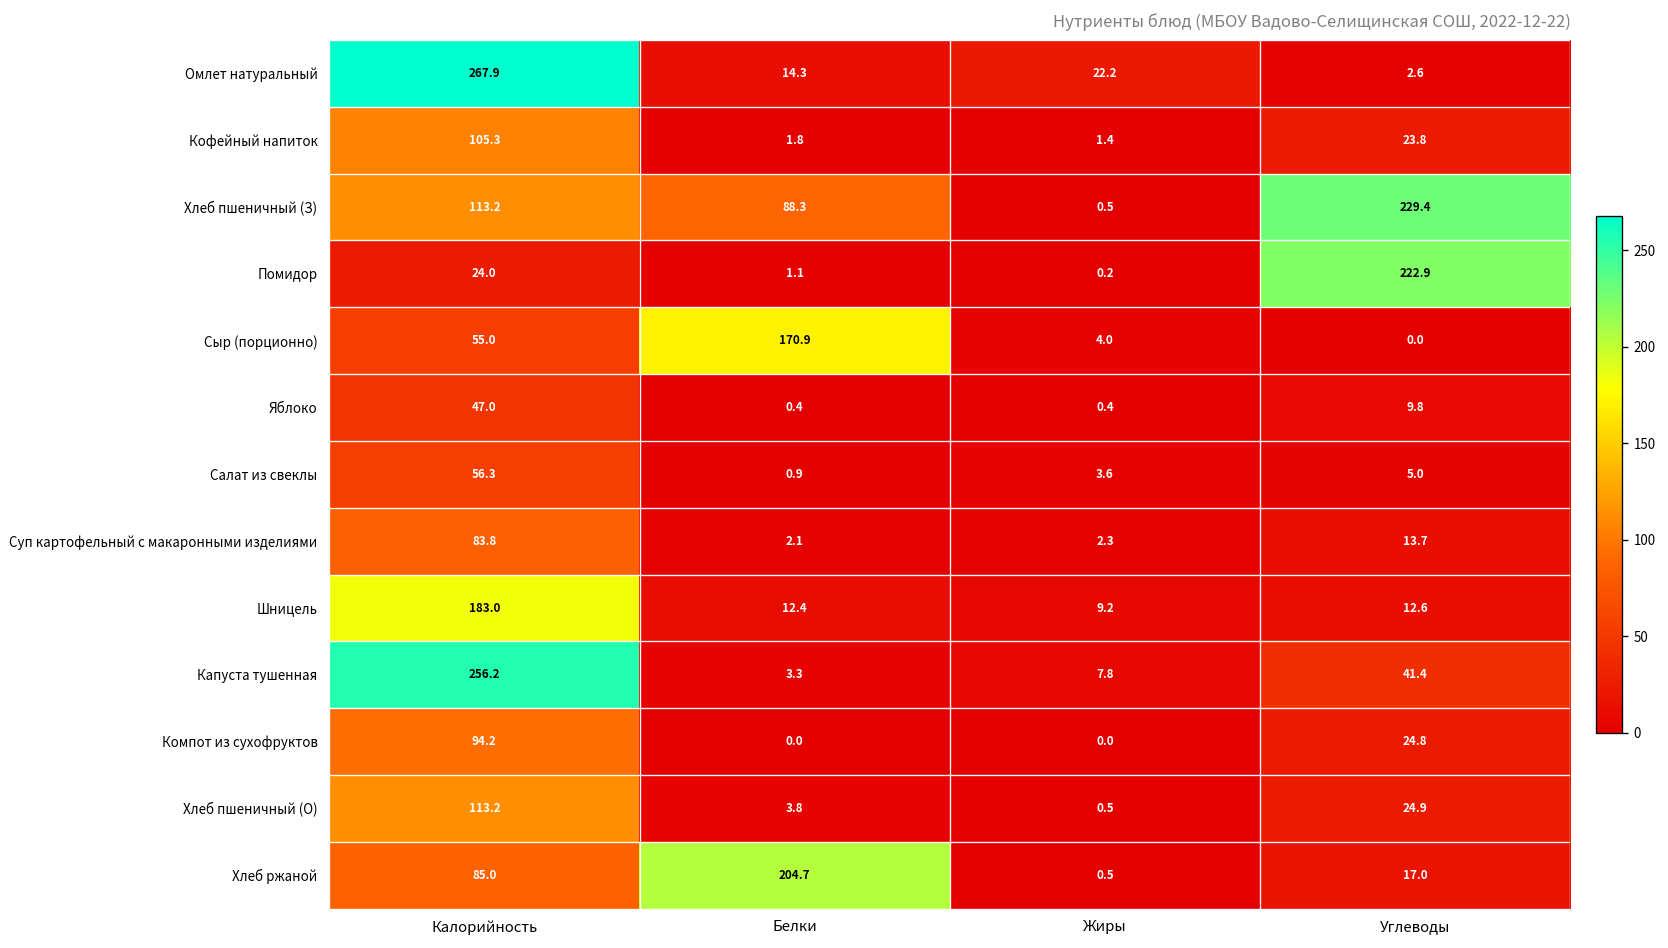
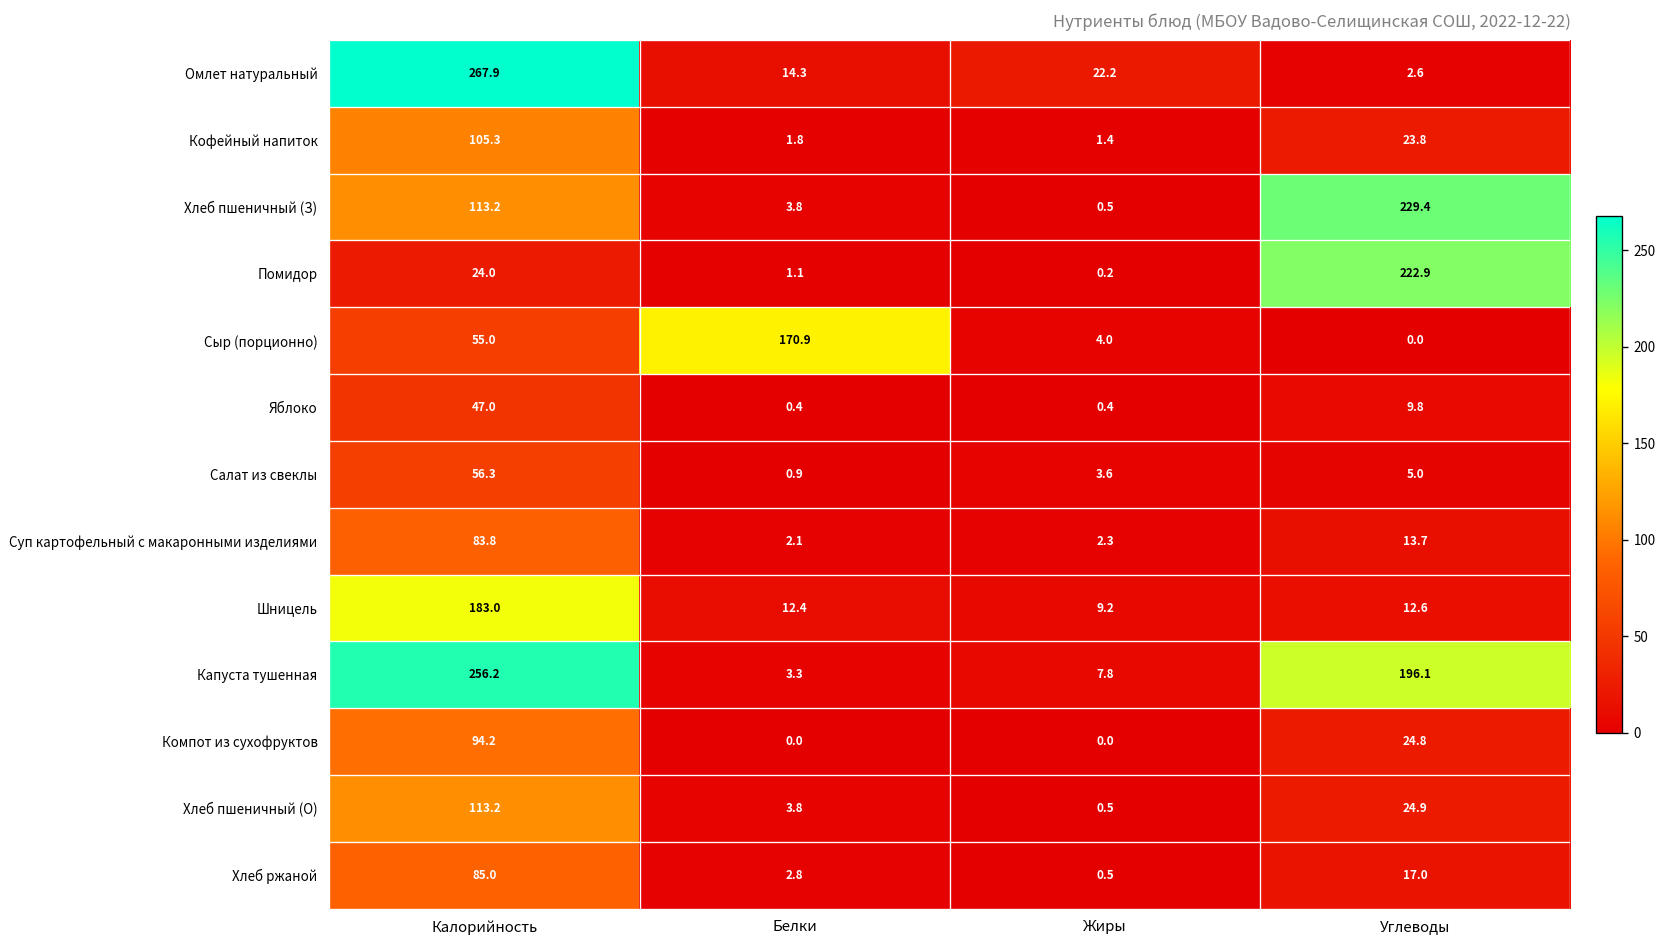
Хлеб пшеничный (З), Белки: 88.3 -> 3.8
Капуста тушенная, Углеводы: 41.4 -> 196.1
Хлеб ржаной, Белки: 204.7 -> 2.8
